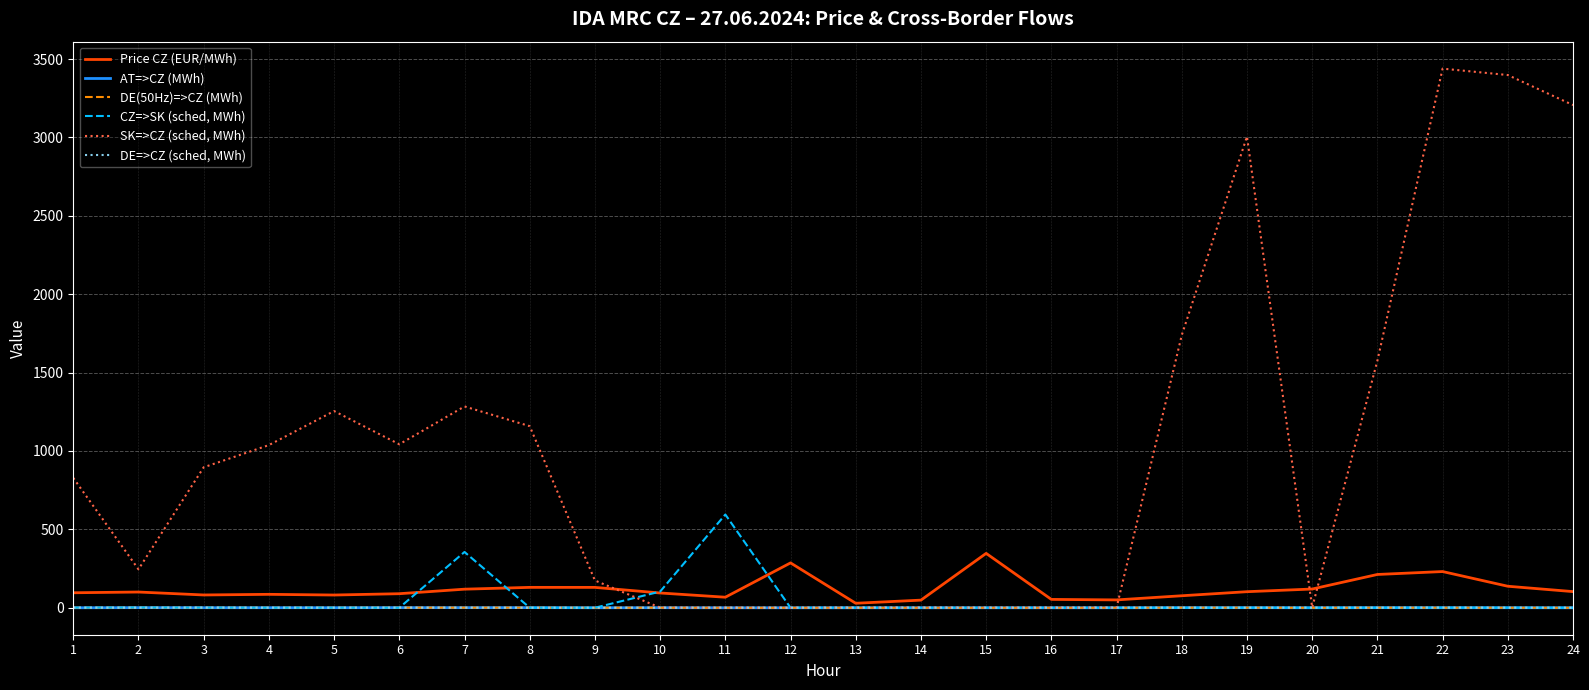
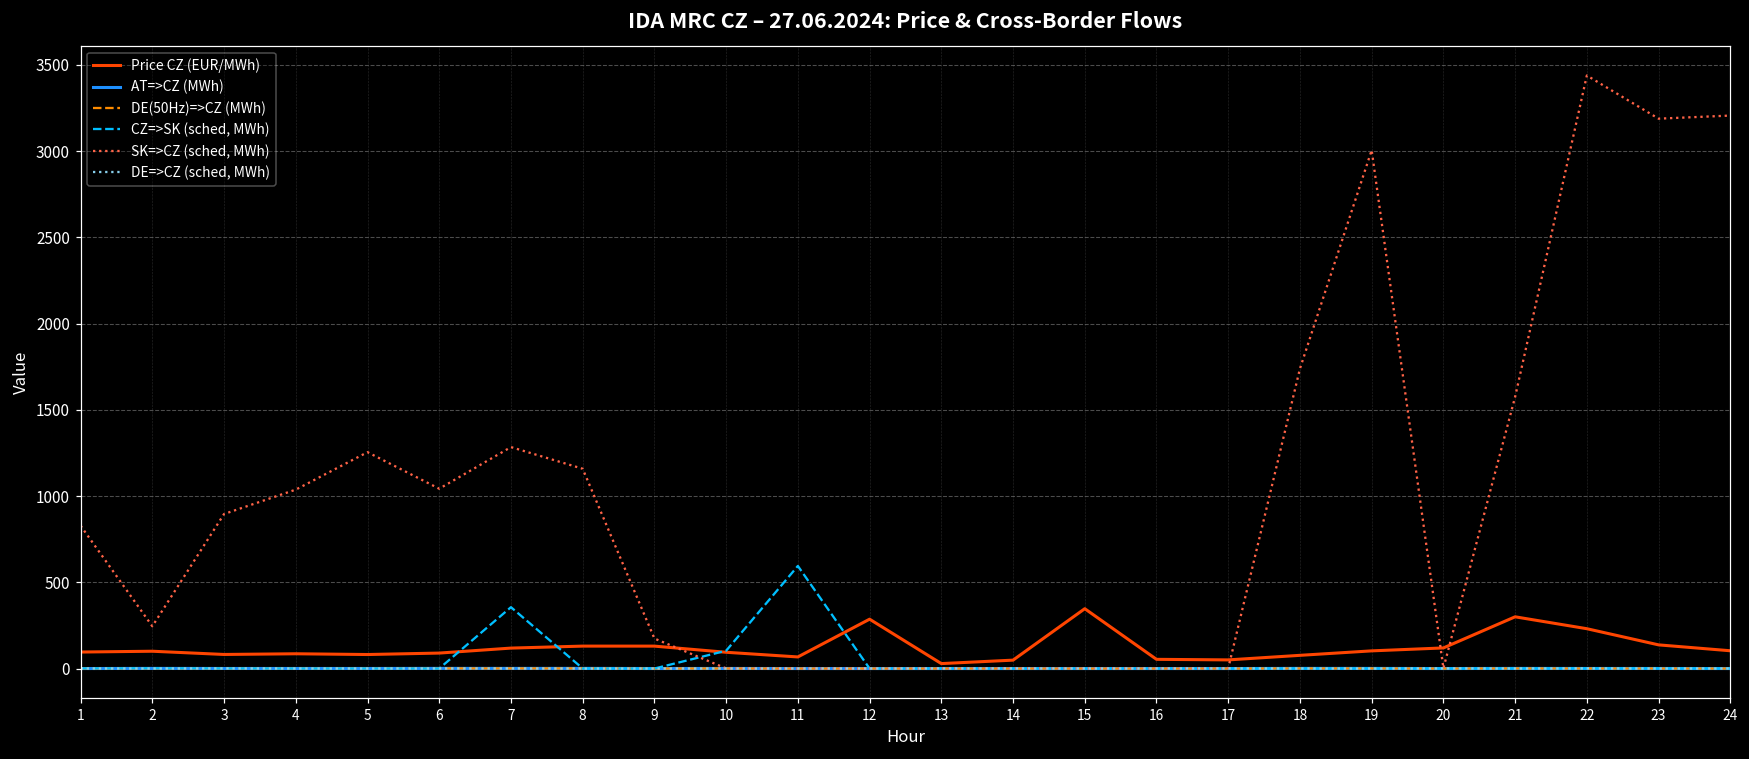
Price CZ (EUR/MWh), 21: 210 -> 300
SK=>CZ (sched, MWh), 23: 3400 -> 3190
